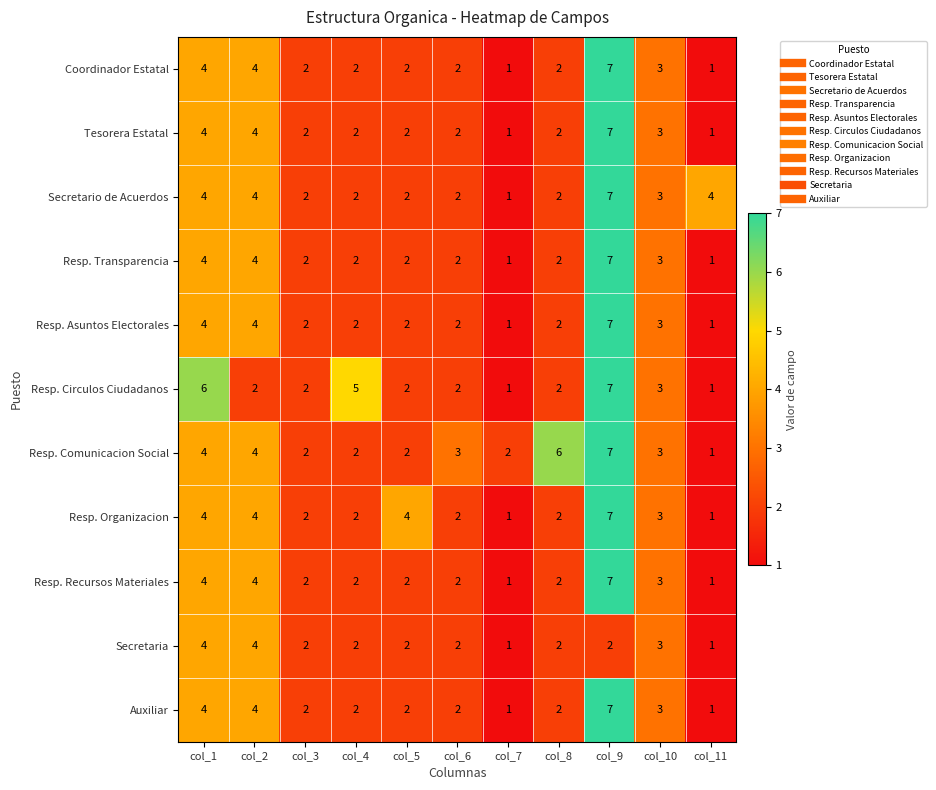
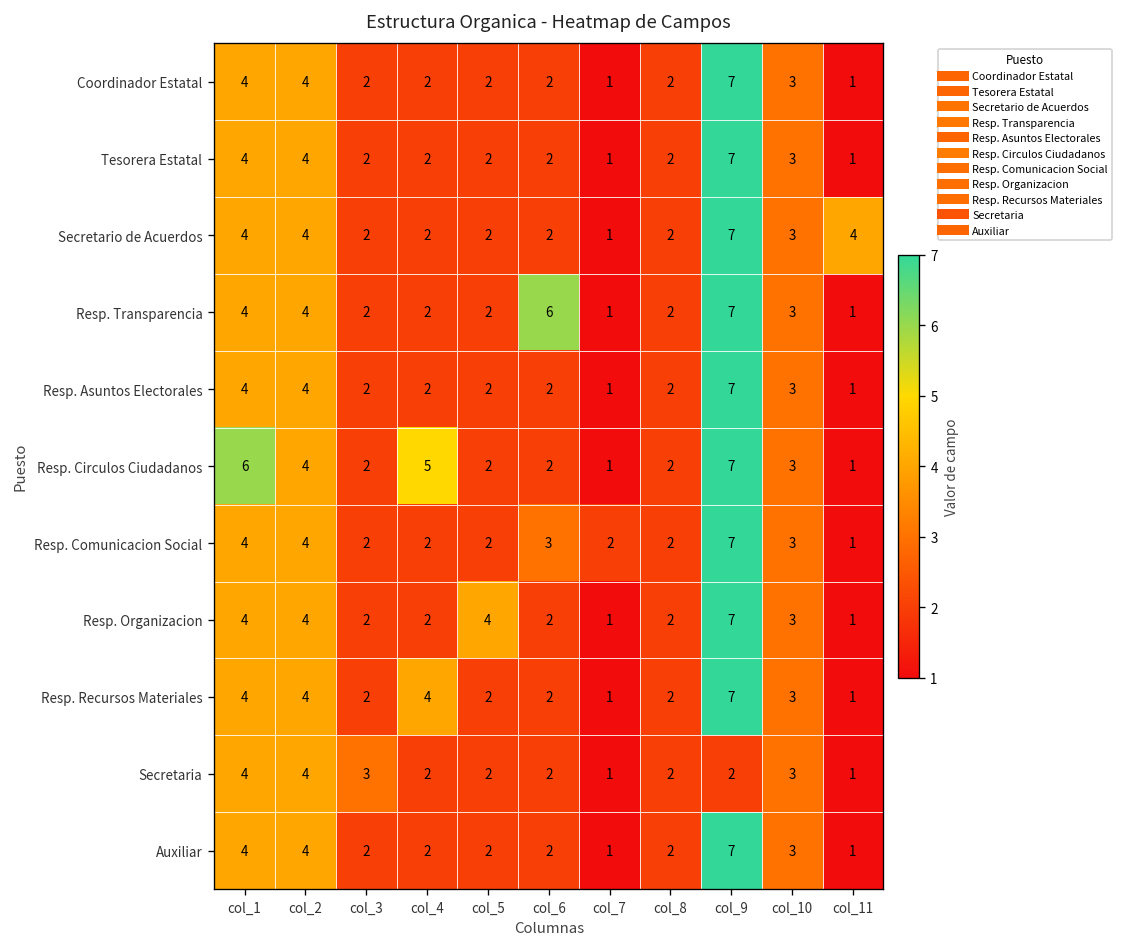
Resp. Transparencia, col_6: 2 -> 6
Resp. Circulos Ciudadanos, col_2: 2 -> 4
Resp. Comunicacion Social, col_8: 6 -> 2
Resp. Recursos Materiales, col_4: 2 -> 4
Secretaria, col_3: 2 -> 3
